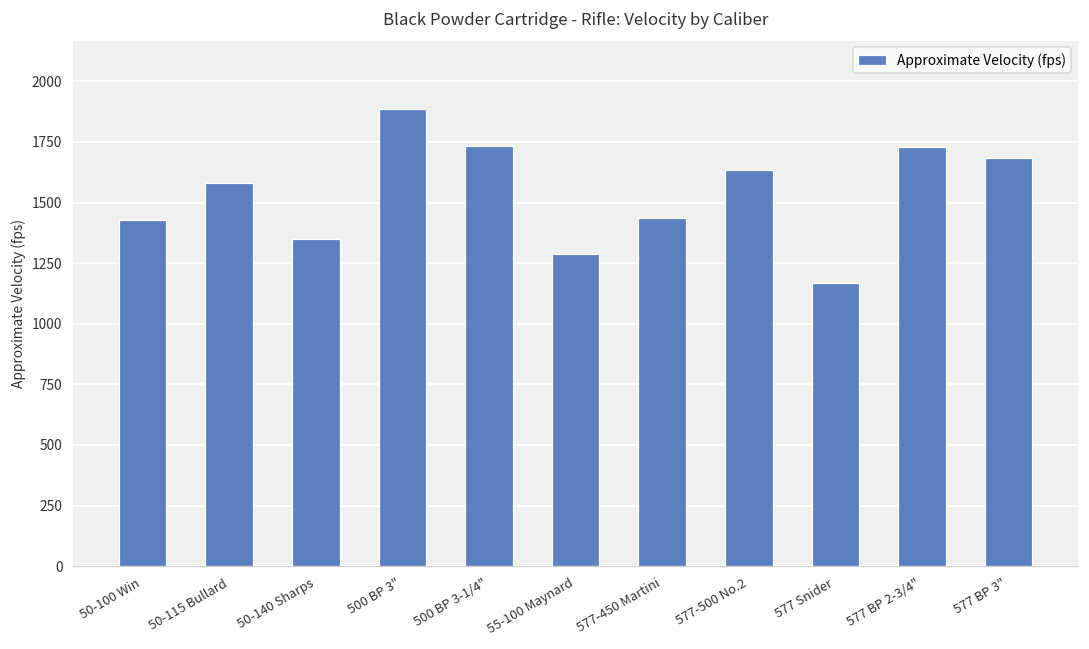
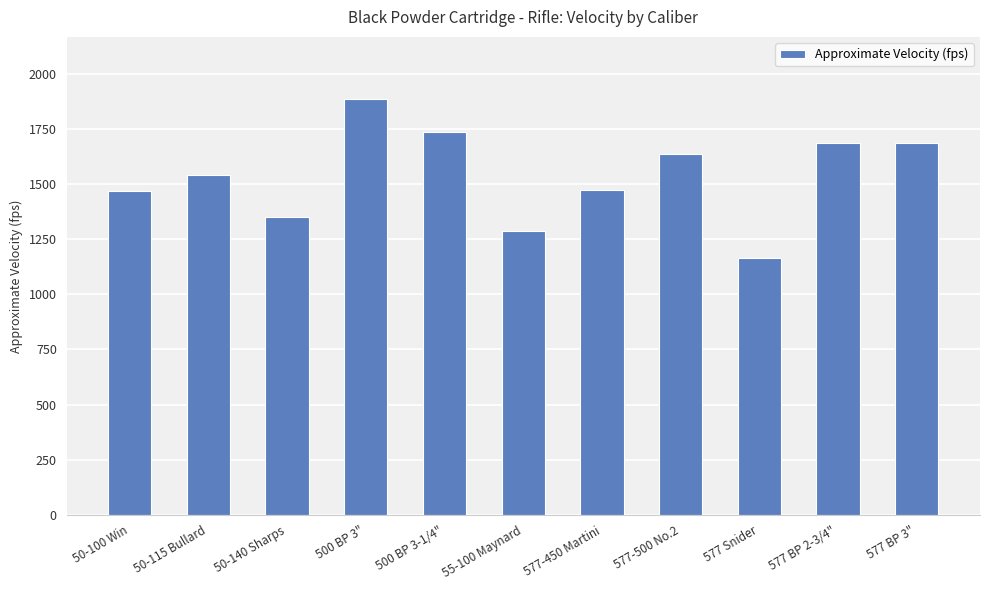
50-100 Win: 1430 -> 1470
50-115 Bullard: 1580 -> 1540
577-450 Martini: 1440 -> 1480
577 BP 2-3/4": 1730 -> 1690
